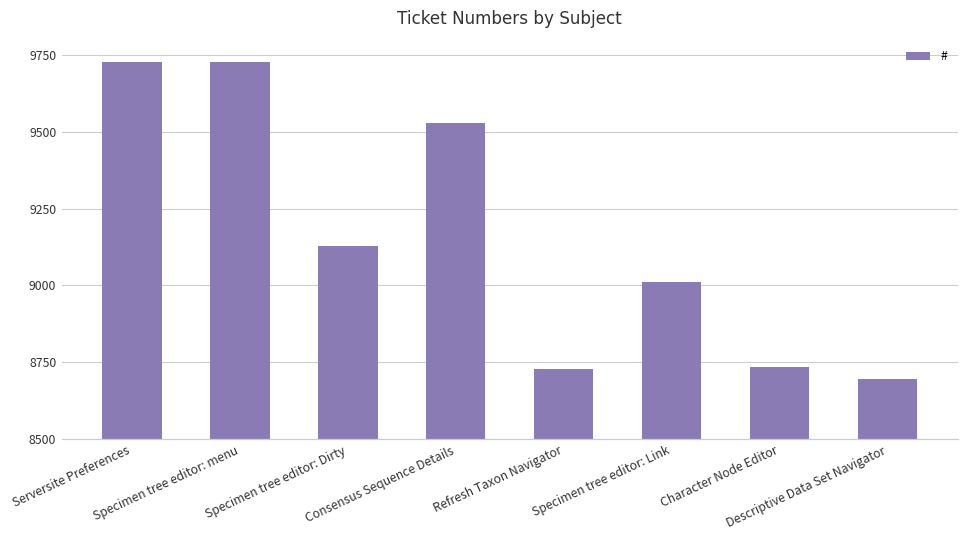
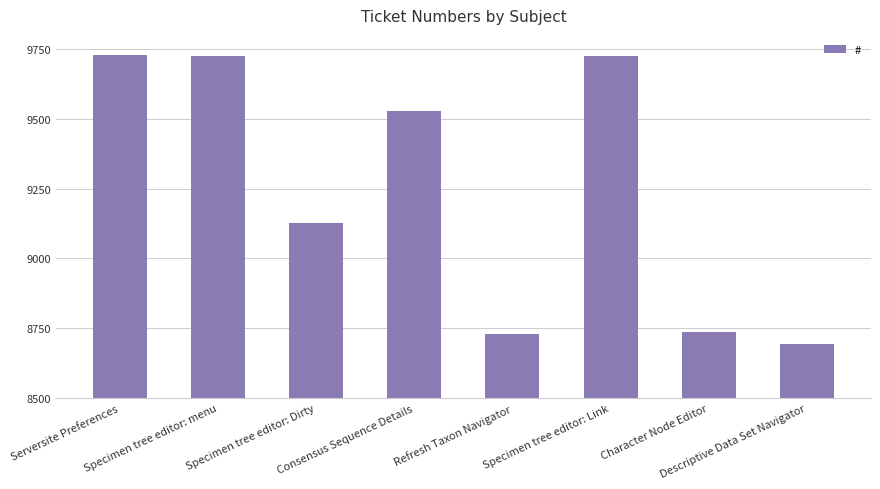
Specimen tree editor: Link: 9010 -> 9720
